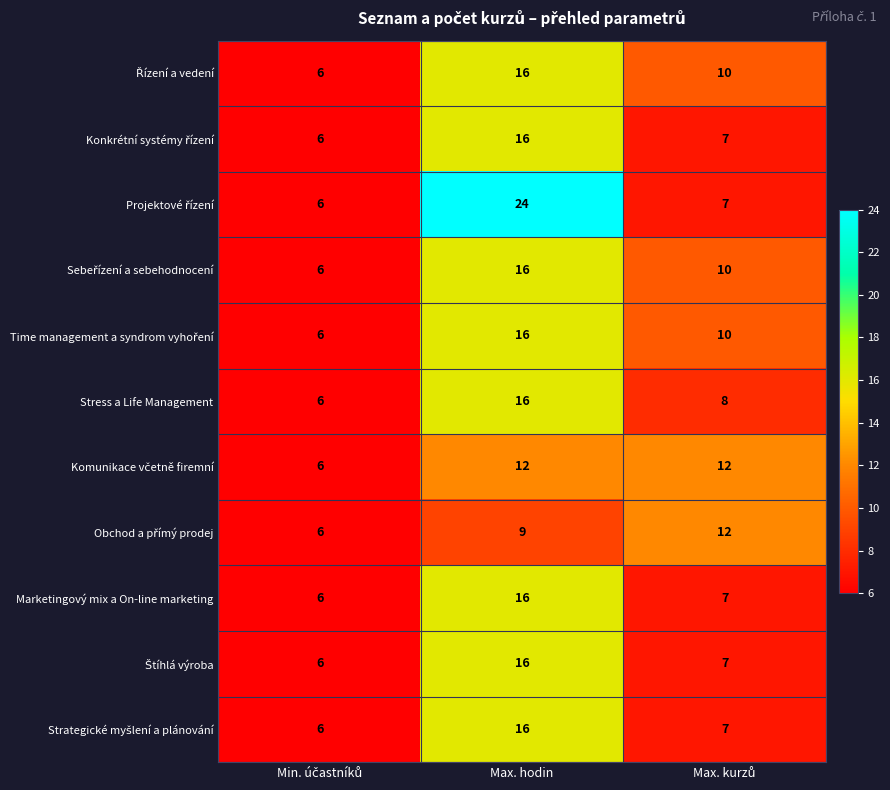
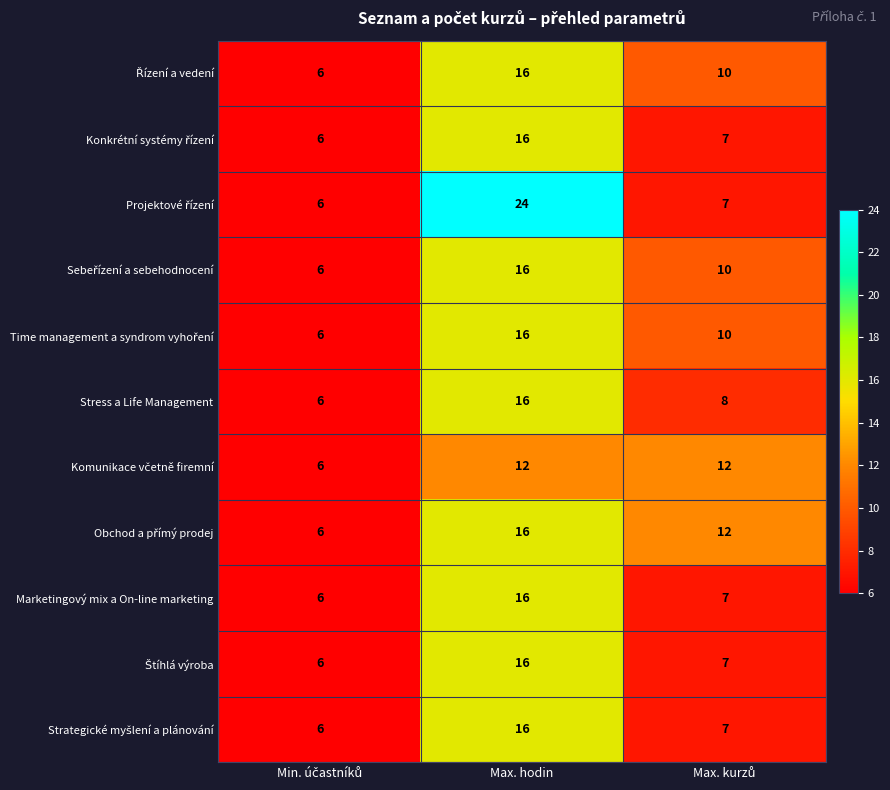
Obchod a přímý prodej, Max. hodin: 9 -> 16
